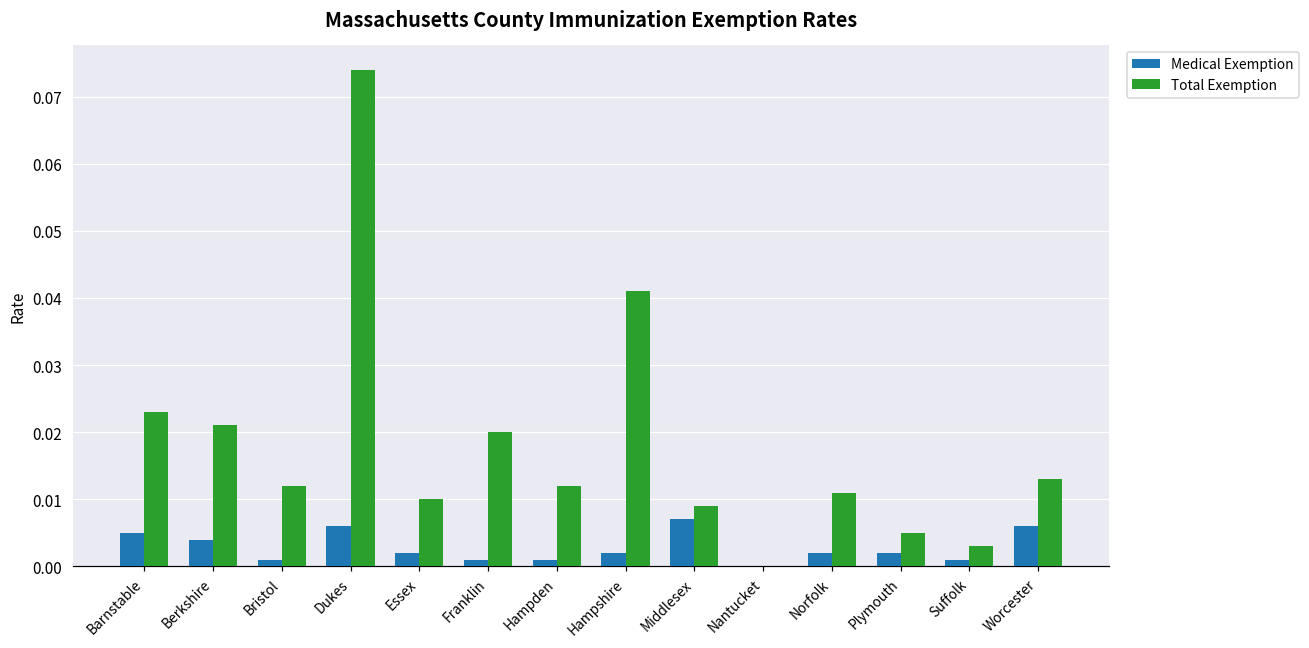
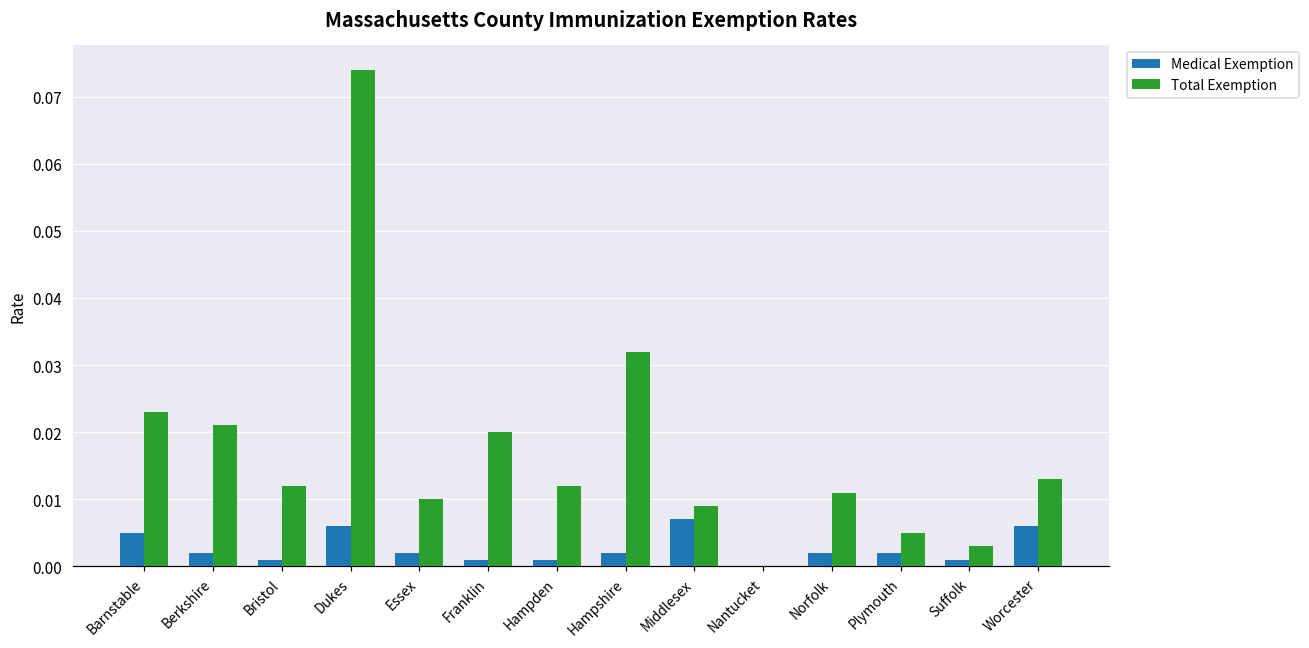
Medical Exemption, Berkshire: 0.004 -> 0.002
Total Exemption, Hampshire: 0.041 -> 0.032
